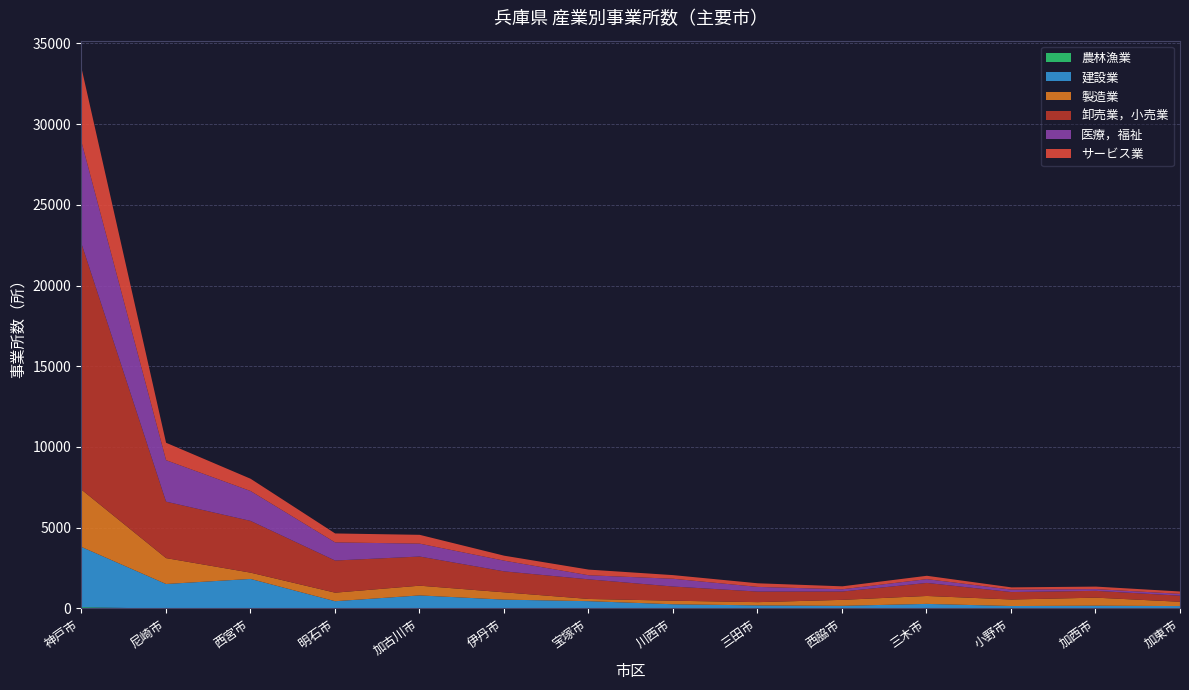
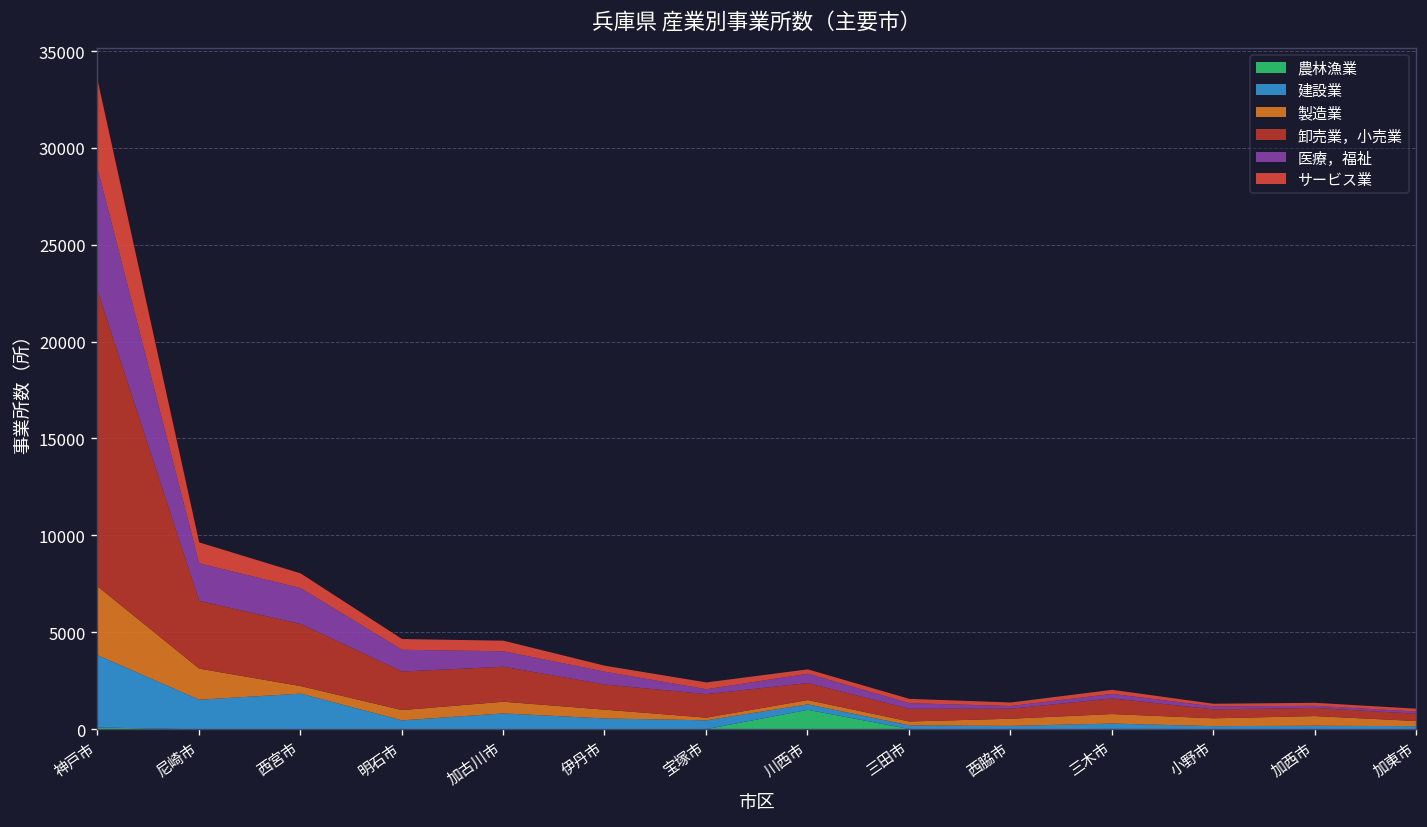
医療，福祉, 尼崎市: 2600 -> 1900
農林漁業, 川西市: 0 -> 1000
